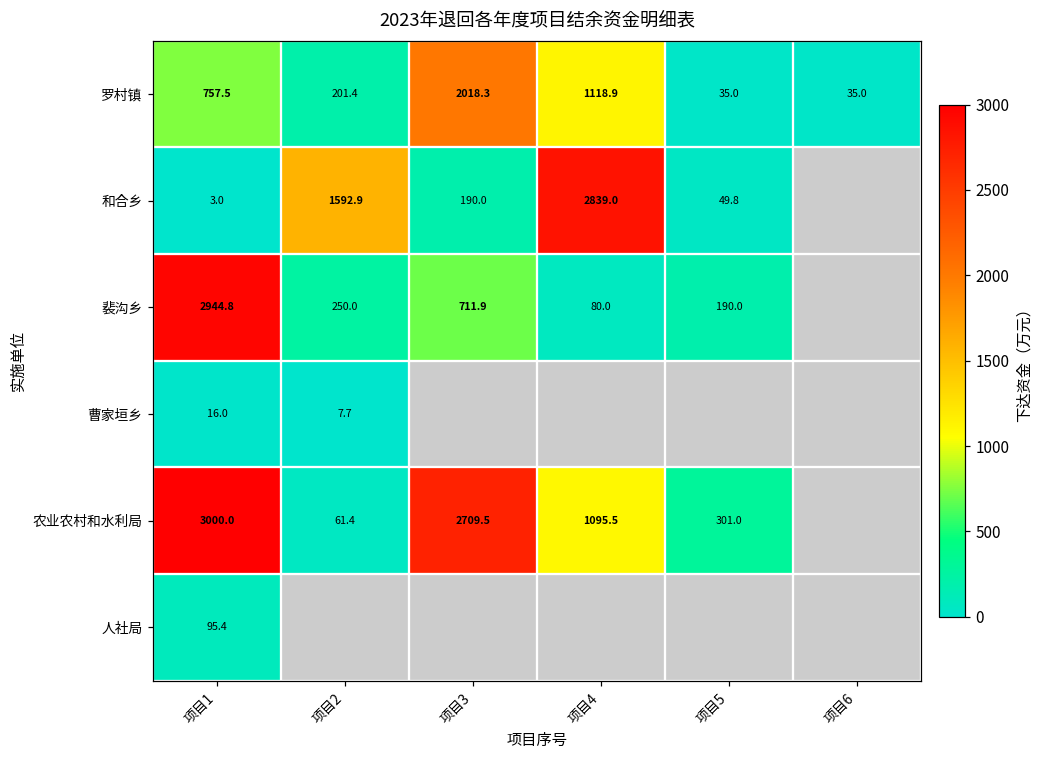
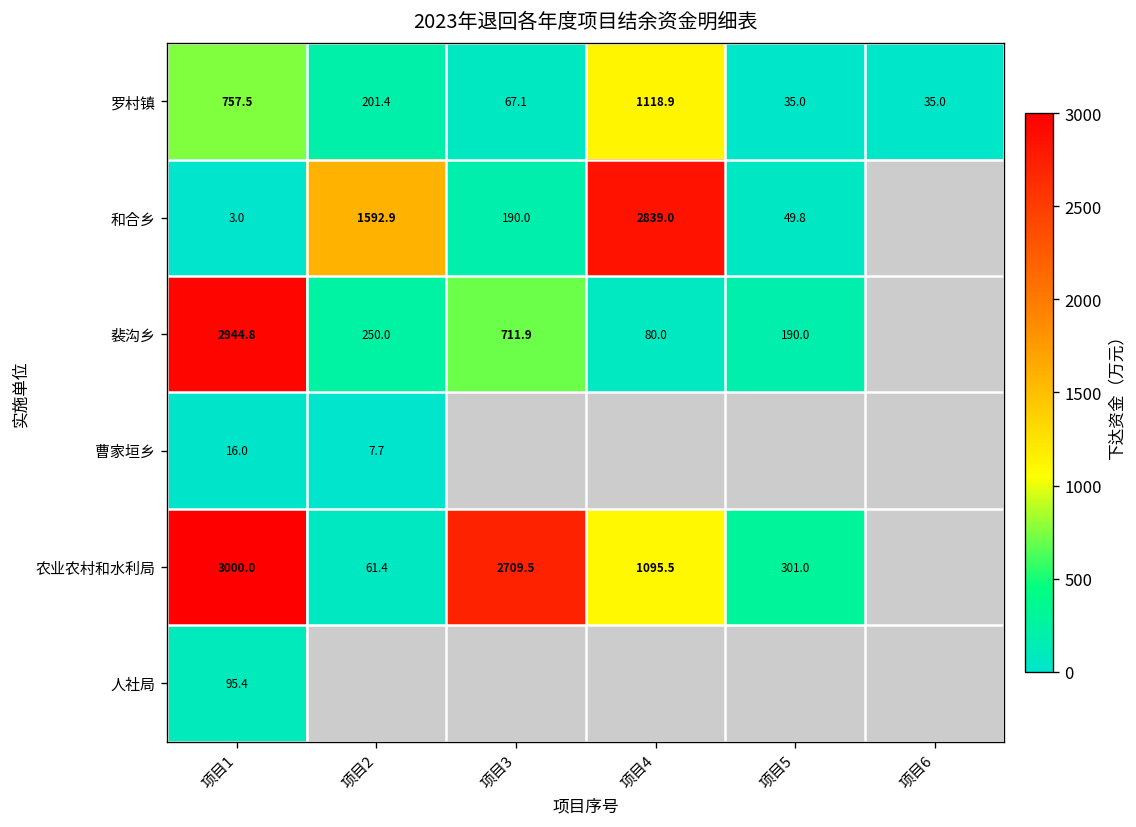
罗村镇, 项目3: 2018.3 -> 67.1
